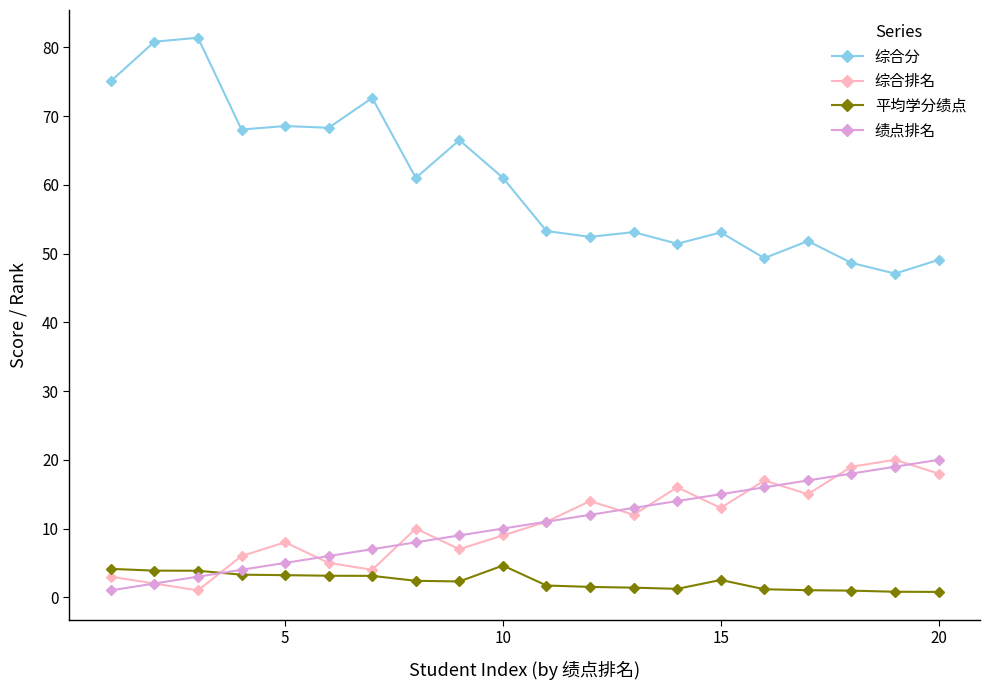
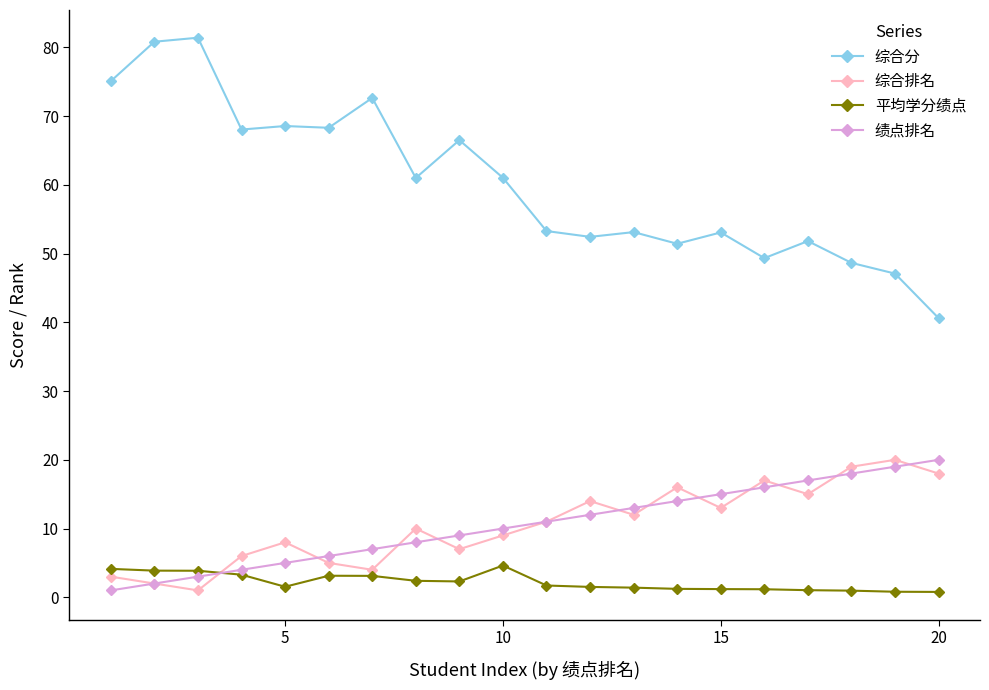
平均学分绩点, 5: 3 -> 2
平均学分绩点, 15: 3 -> 1
综合分, 20: 49 -> 41
